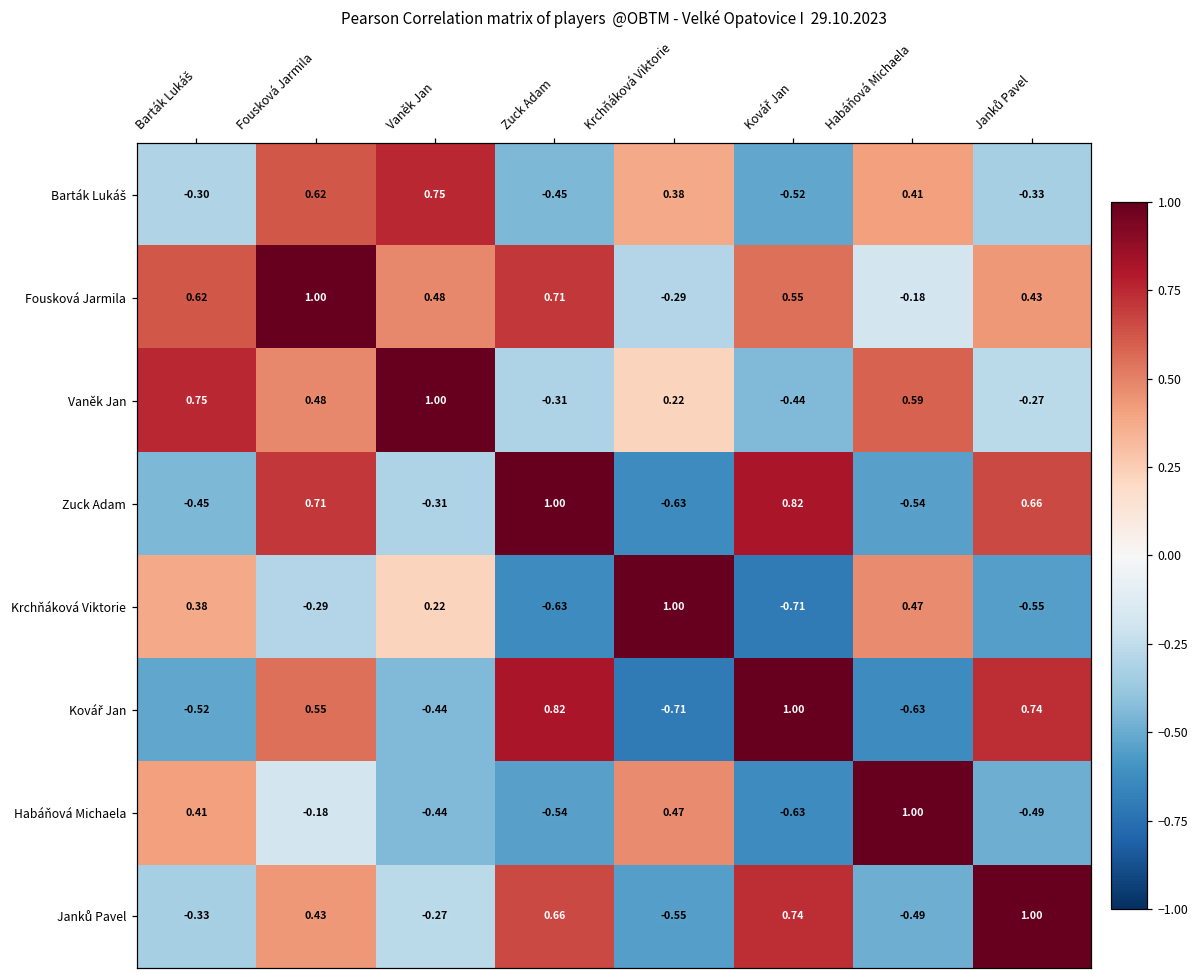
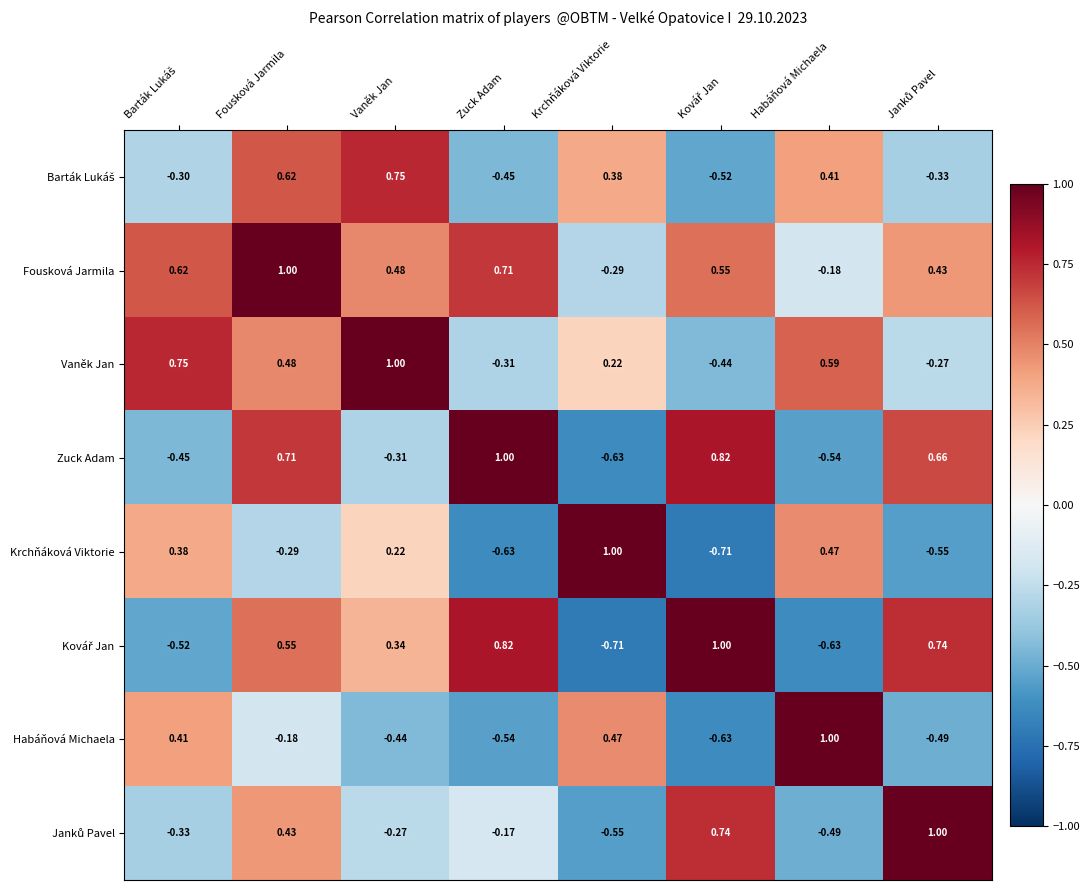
Kovář Jan, Vaněk Jan: -0.44 -> 0.34
Janků Pavel, Zuck Adam: 0.66 -> -0.17
